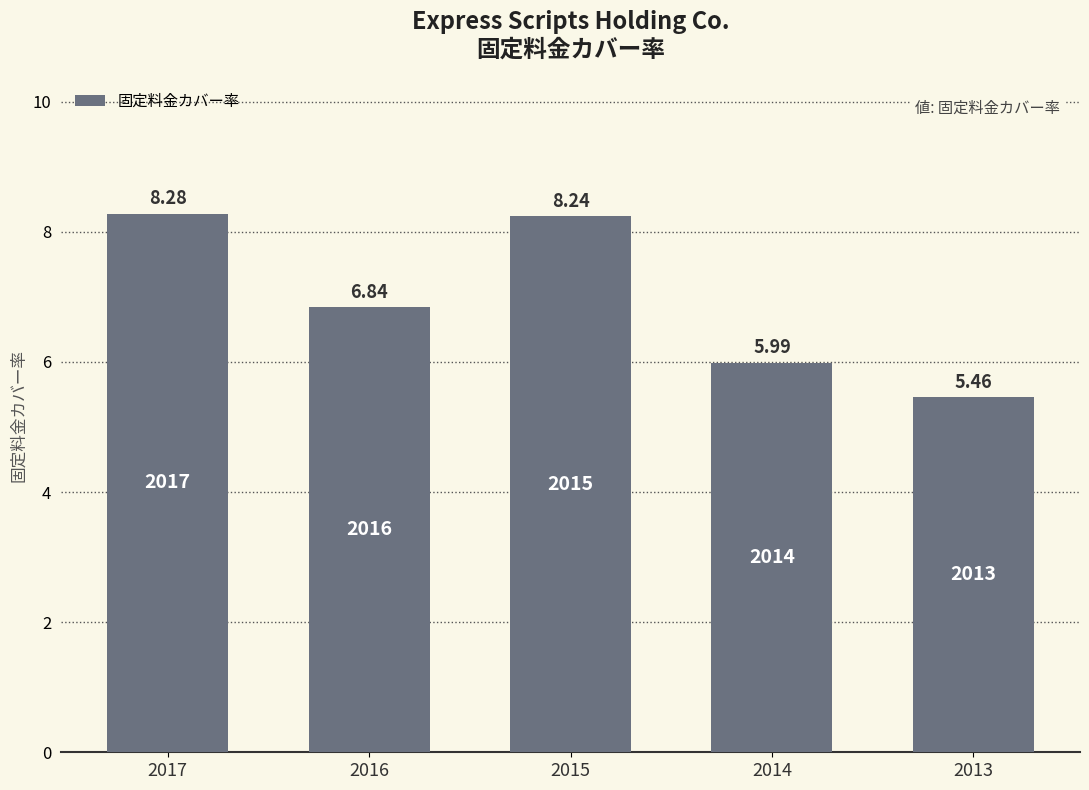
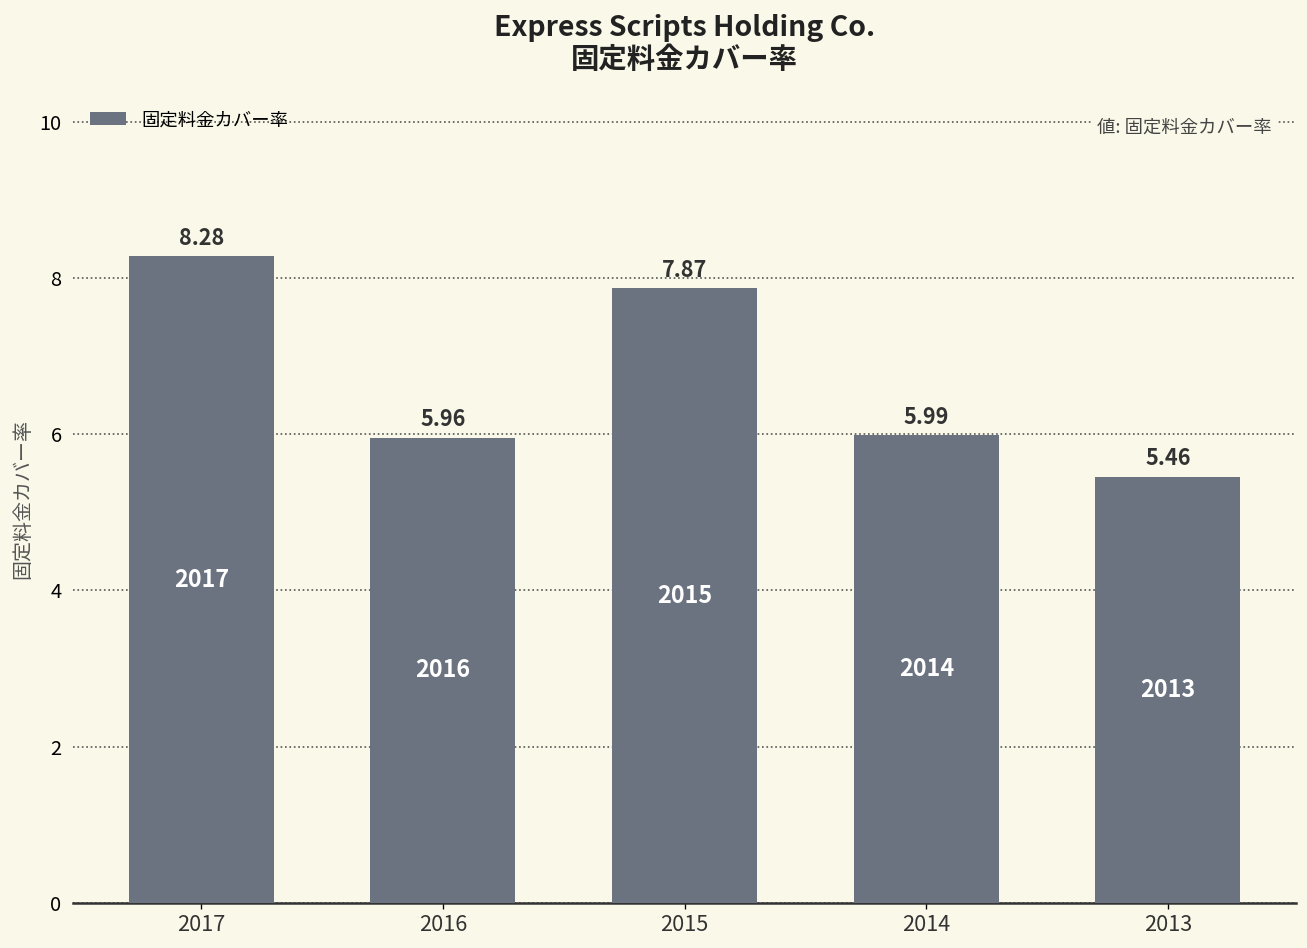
2016: 6.84 -> 5.96
2015: 8.24 -> 7.87
